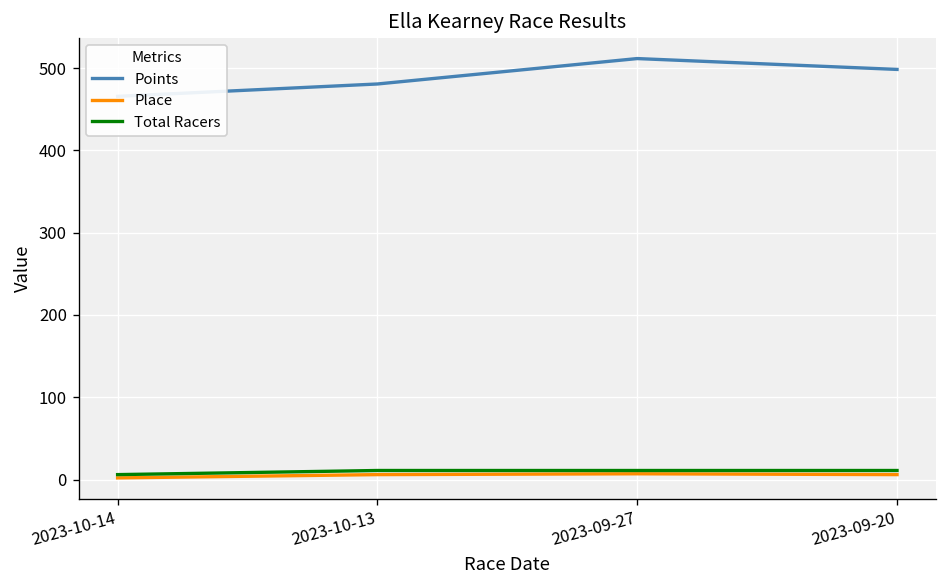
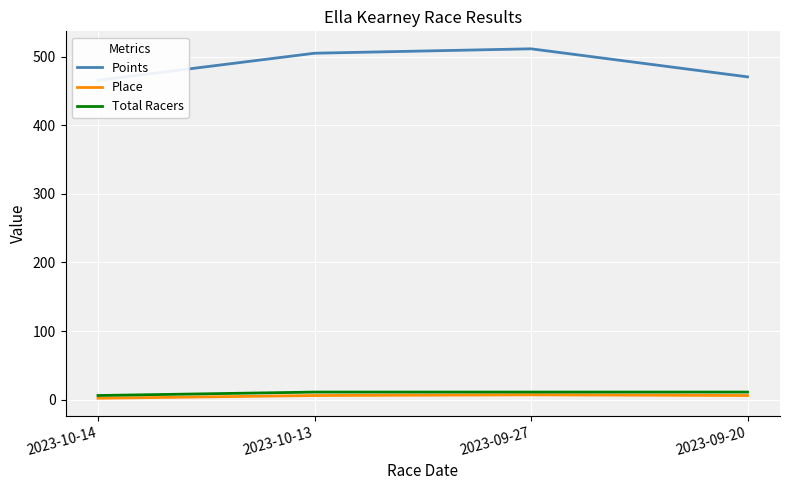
Points, 2023-10-13: 480 -> 510
Points, 2023-09-20: 500 -> 470
